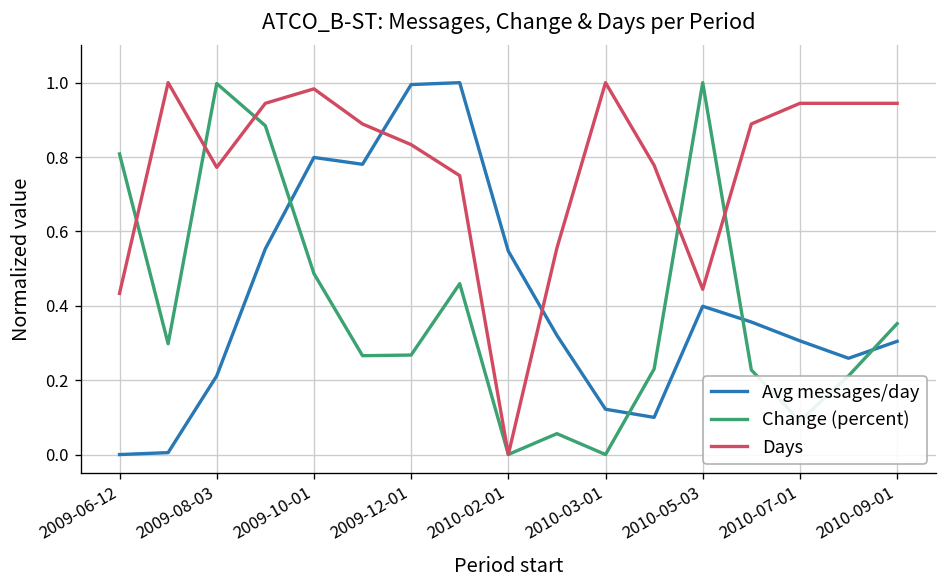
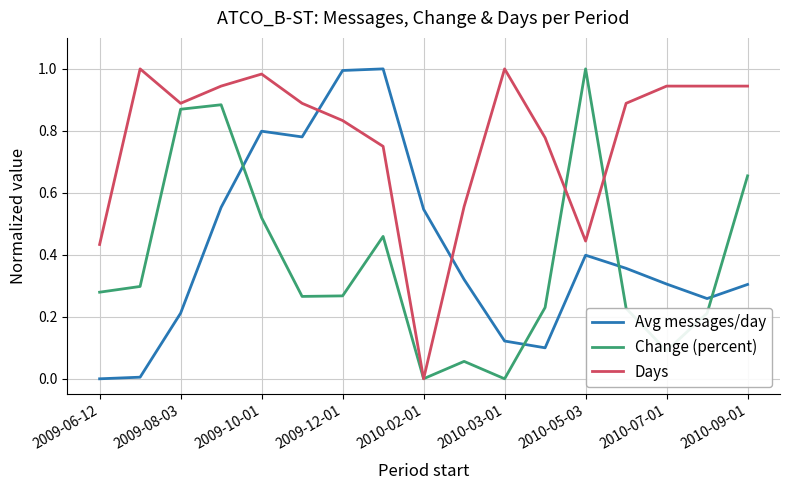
Change (percent), 2009-06-12: 0.81 -> 0.28
Change (percent), 2009-08-03: 1.00 -> 0.87
Days, 2009-08-03: 0.77 -> 0.89
Change (percent), 2009-10-01: 0.49 -> 0.52
Change (percent), 2010-09-01: 0.35 -> 0.65
